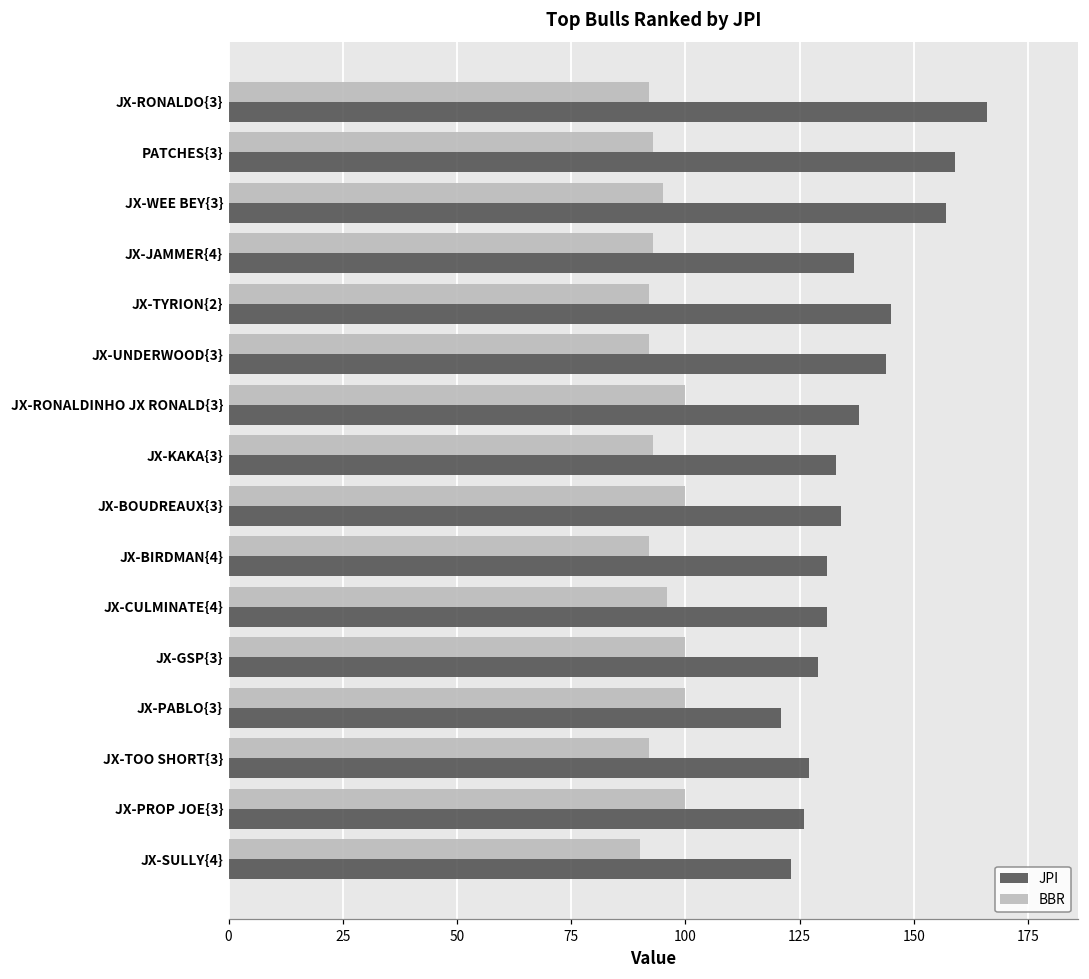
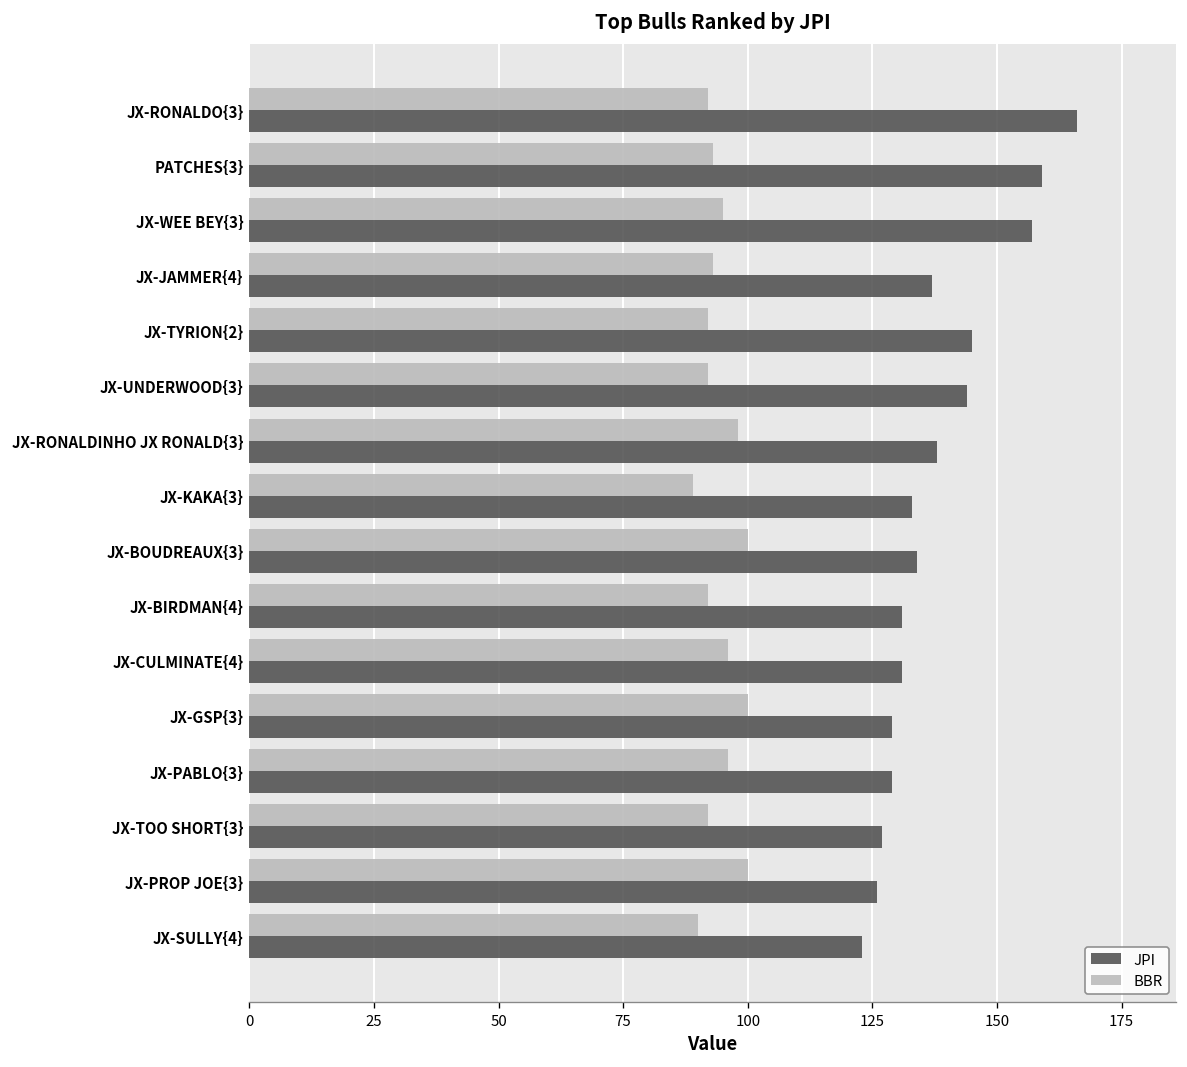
BBR, JX-RONALDINHO JX RONALD{3}: 100 -> 98
BBR, JX-KAKA{3}: 93 -> 89
BBR, JX-PABLO{3}: 100 -> 96
JPI, JX-PABLO{3}: 121 -> 129
